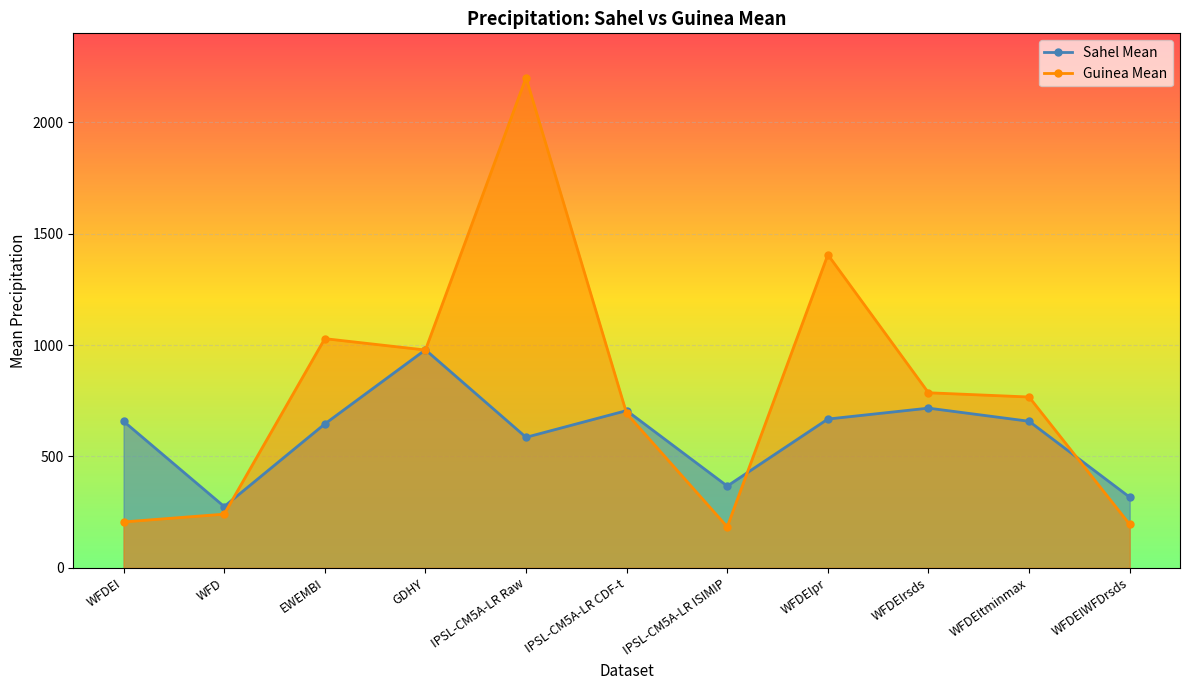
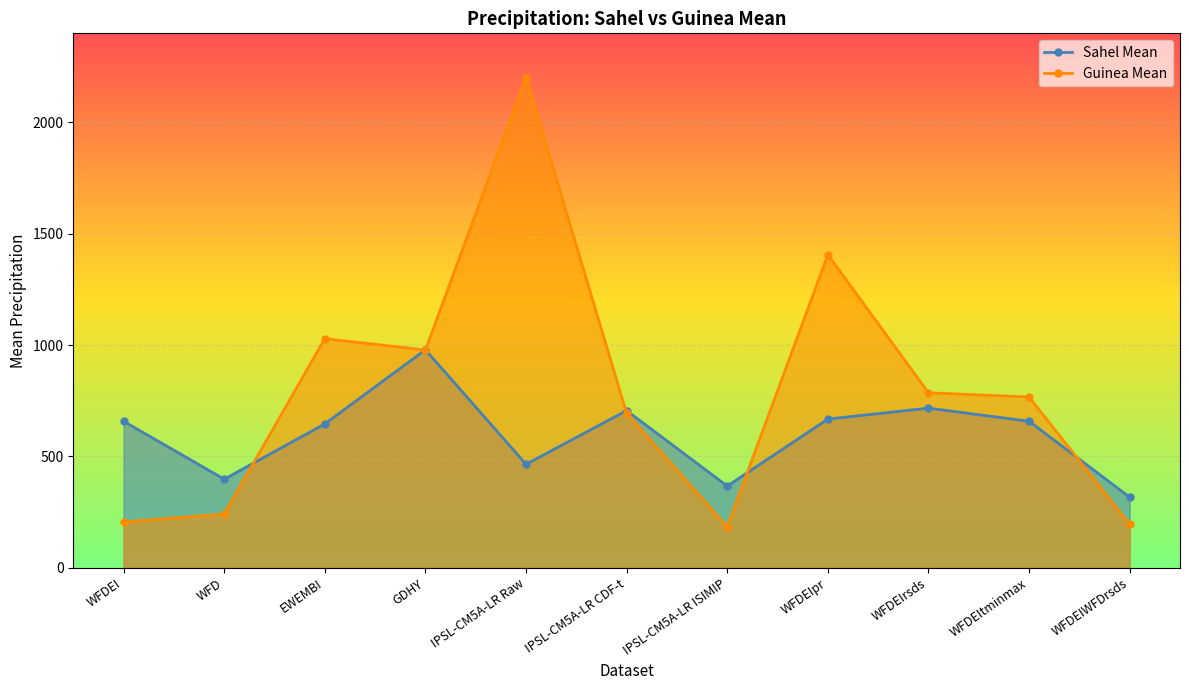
Sahel Mean, WFD: 280 -> 400
Sahel Mean, IPSL-CM5A-LR Raw: 590 -> 470
